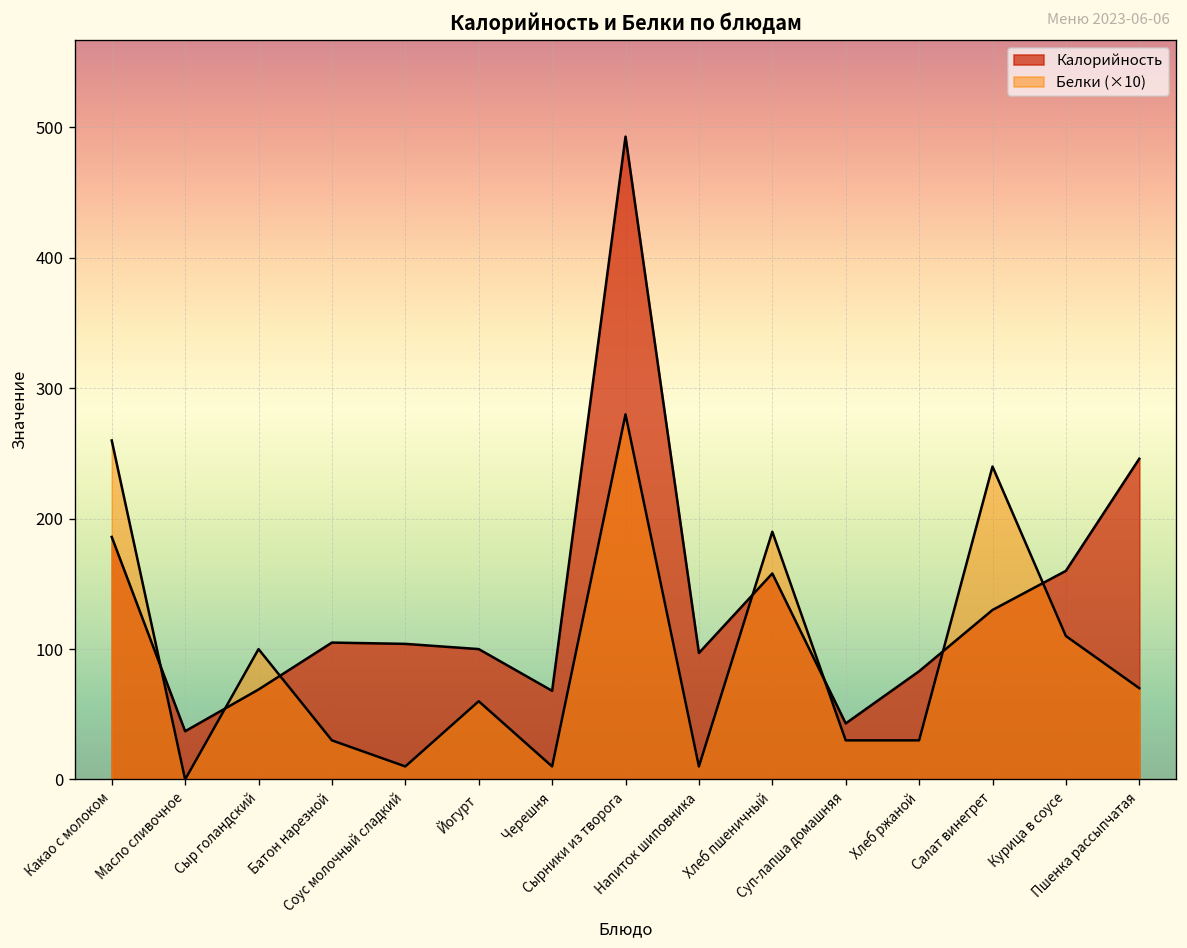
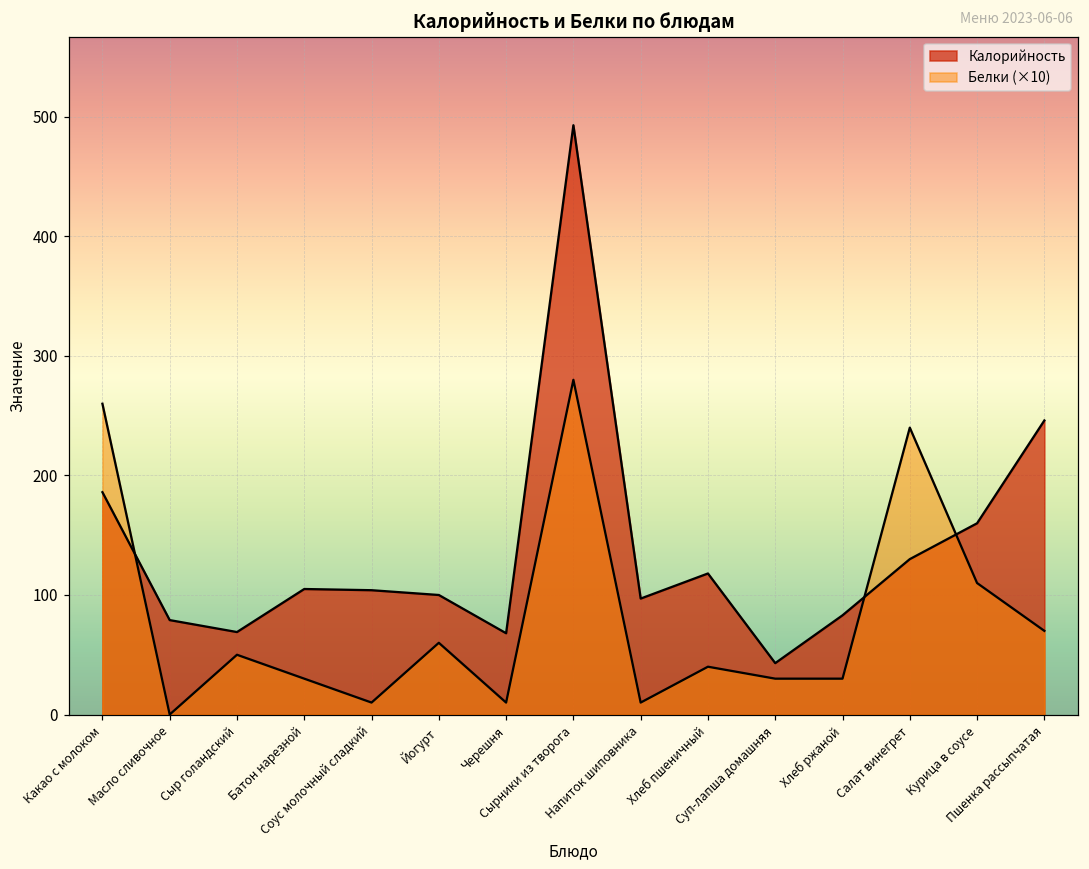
Калорийность, Масло сливочное: 37 -> 79
Белки (×10), Сыр голандский: 100 -> 50
Калорийность, Хлеб пшеничный: 158 -> 118
Белки (×10), Хлеб пшеничный: 190 -> 40
